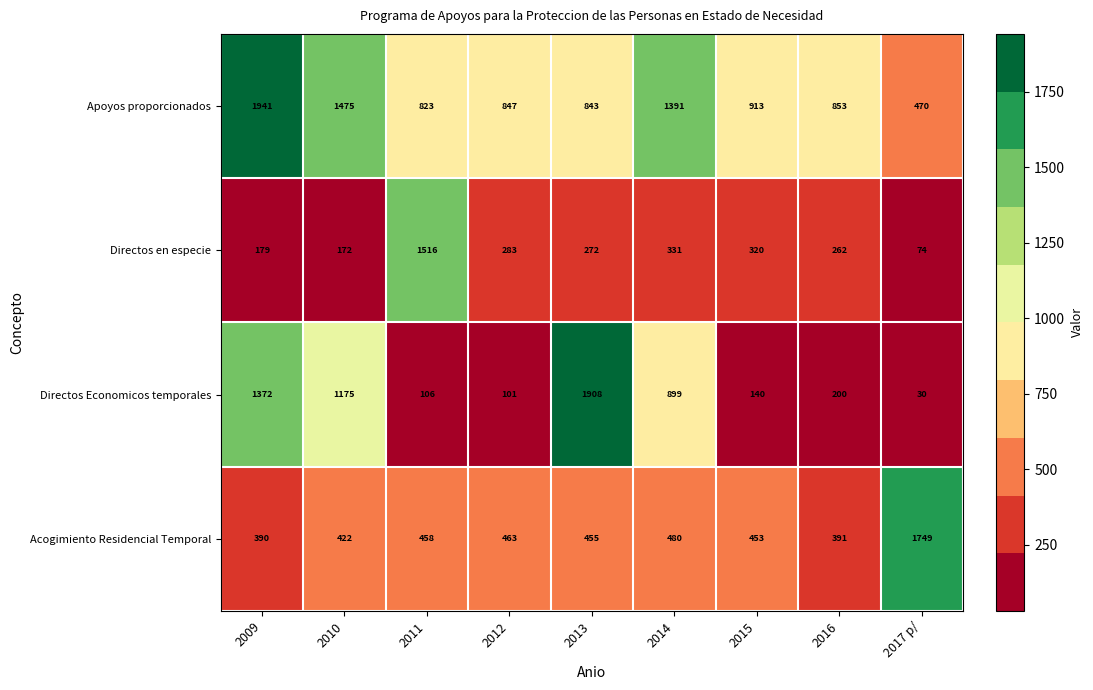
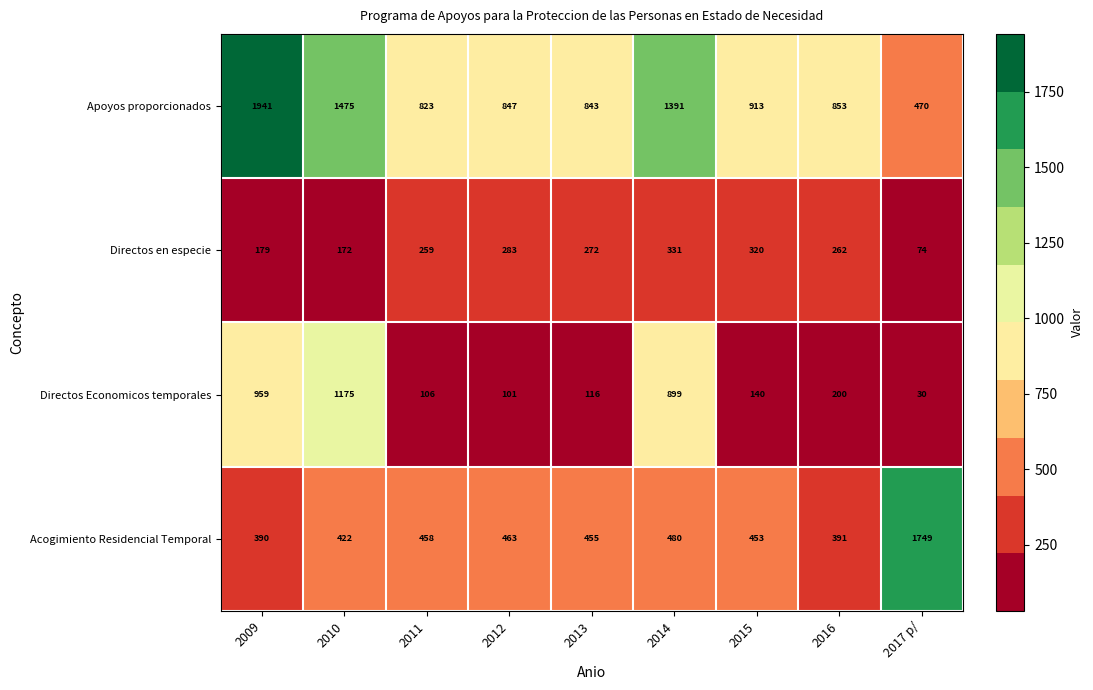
Directos en especie, 2011: 1516 -> 259
Directos Economicos temporales, 2009: 1372 -> 959
Directos Economicos temporales, 2013: 1908 -> 116
